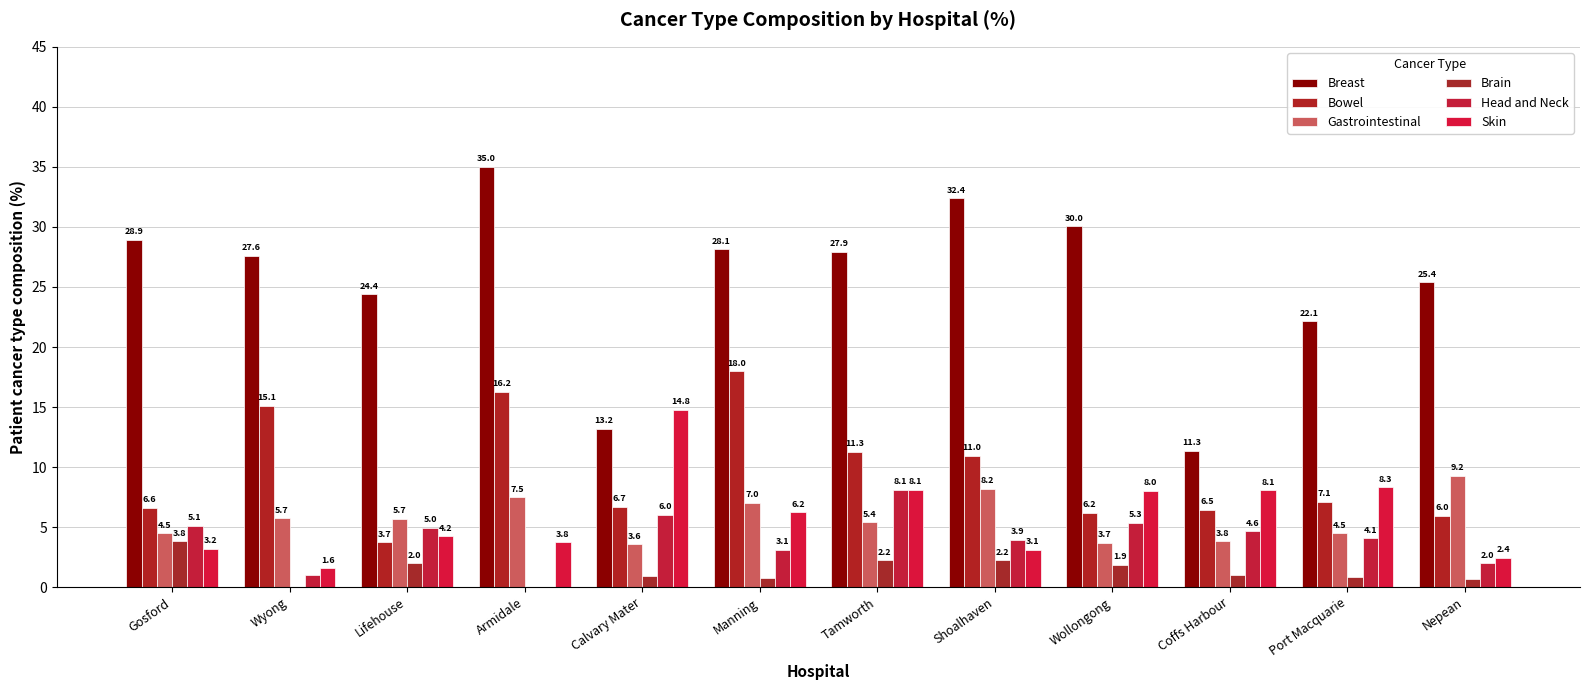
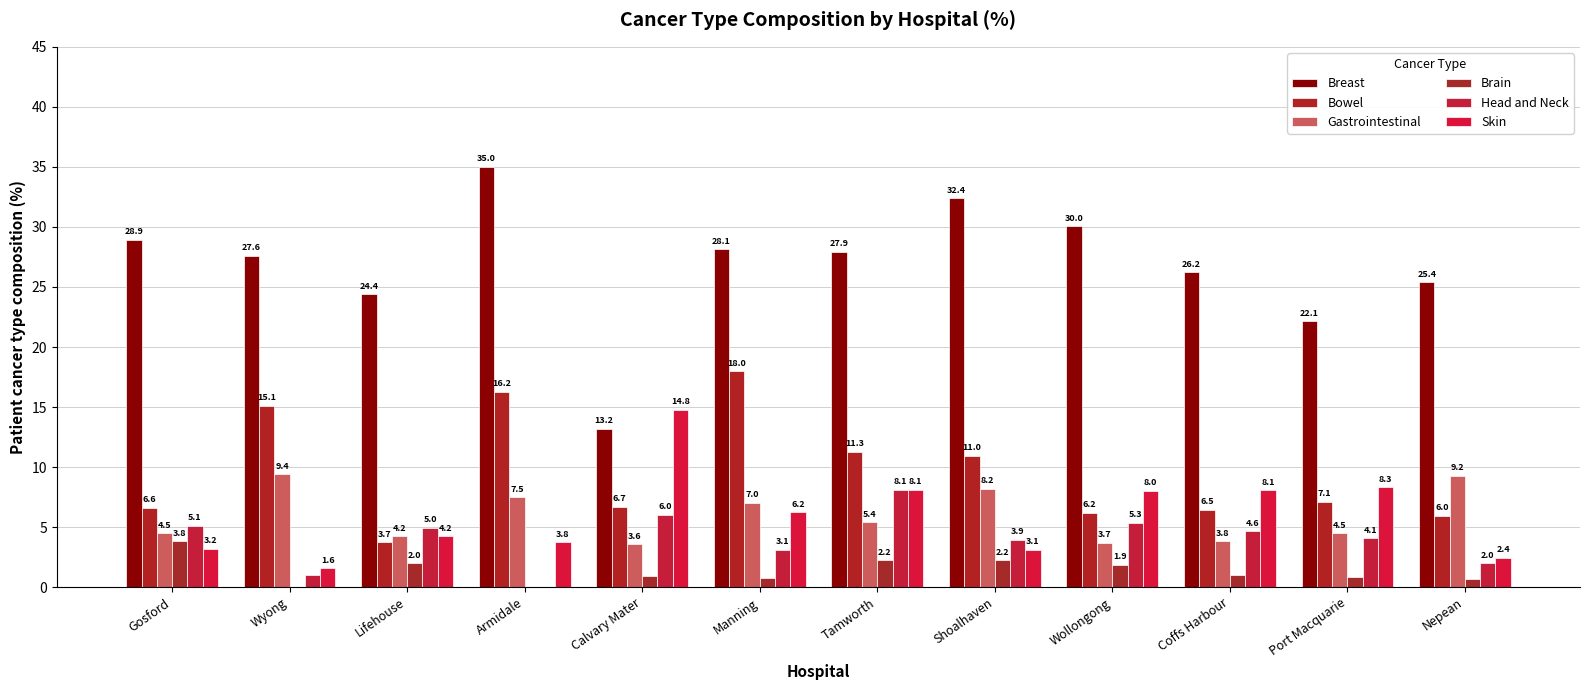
Gastrointestinal, Wyong: 5.7 -> 9.4
Gastrointestinal, Lifehouse: 5.7 -> 4.2
Breast, Coffs Harbour: 11.3 -> 26.2
